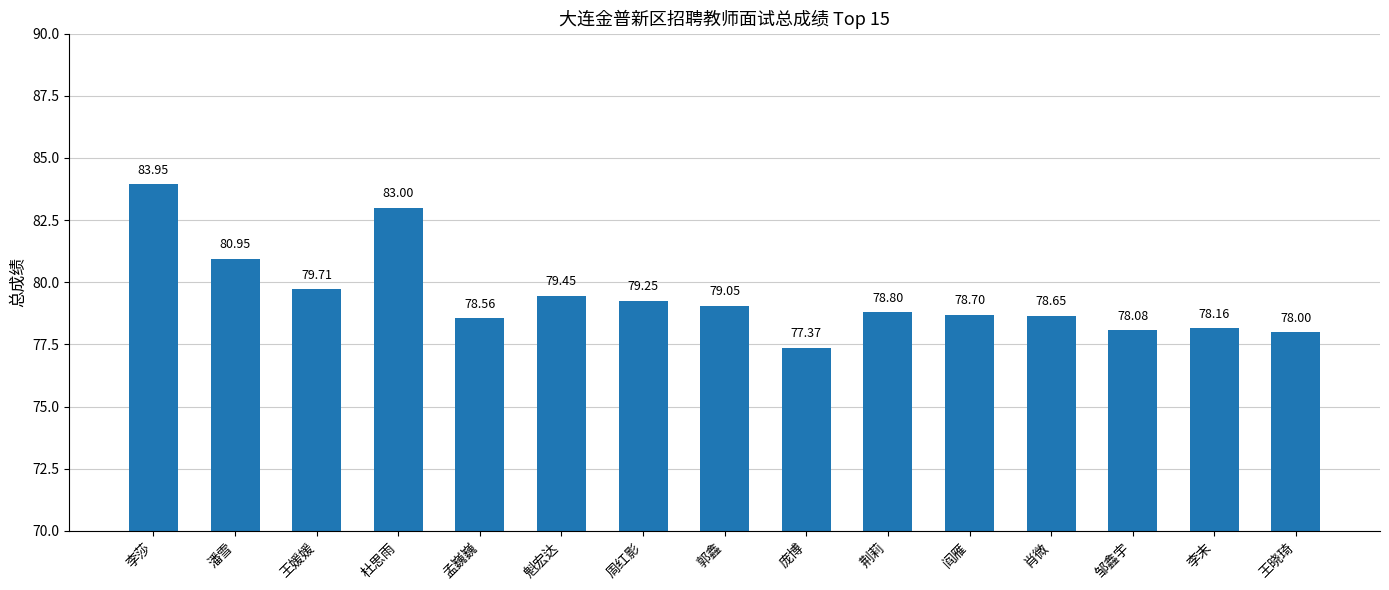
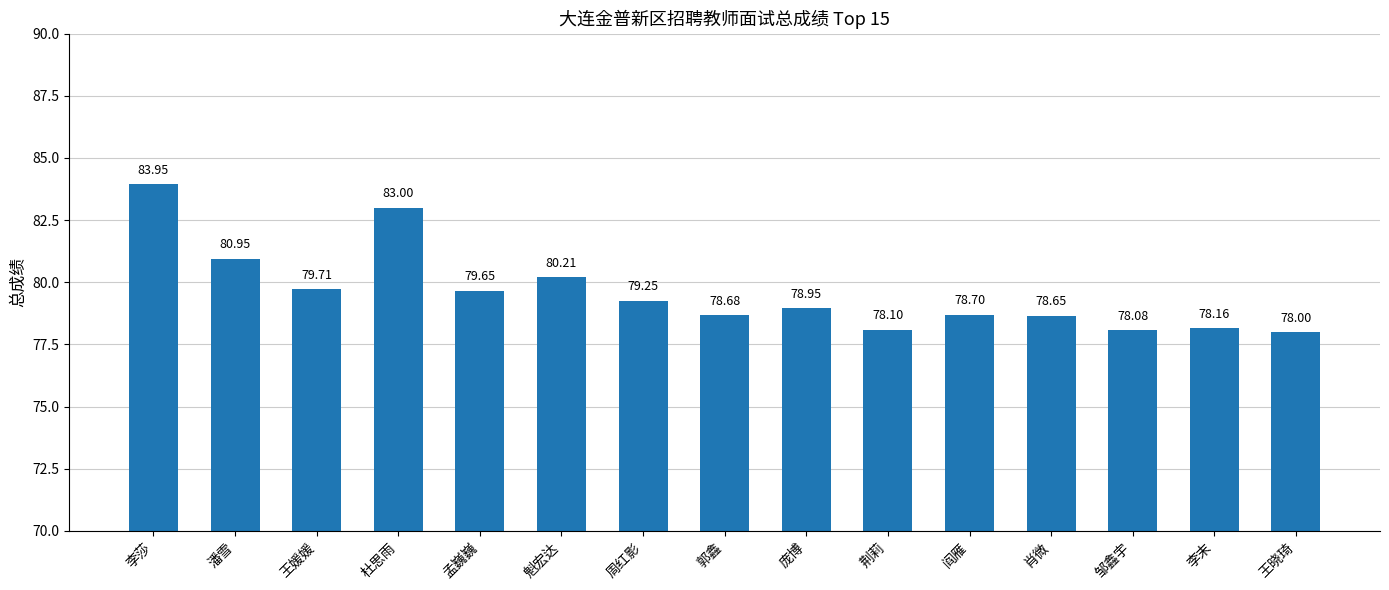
孟巍巍: 78.56 -> 79.65
魁宏达: 79.45 -> 80.21
郭鑫: 79.05 -> 78.68
庞博: 77.37 -> 78.95
荆莉: 78.80 -> 78.10
